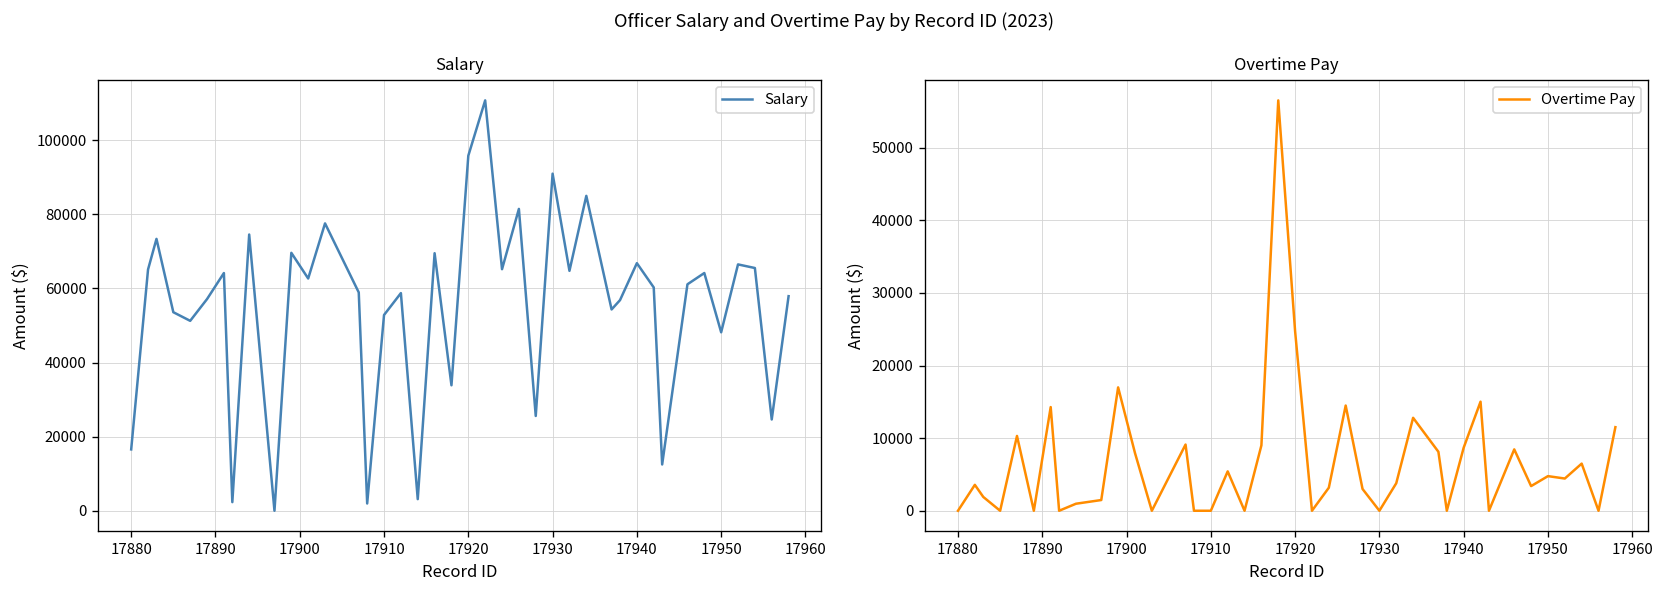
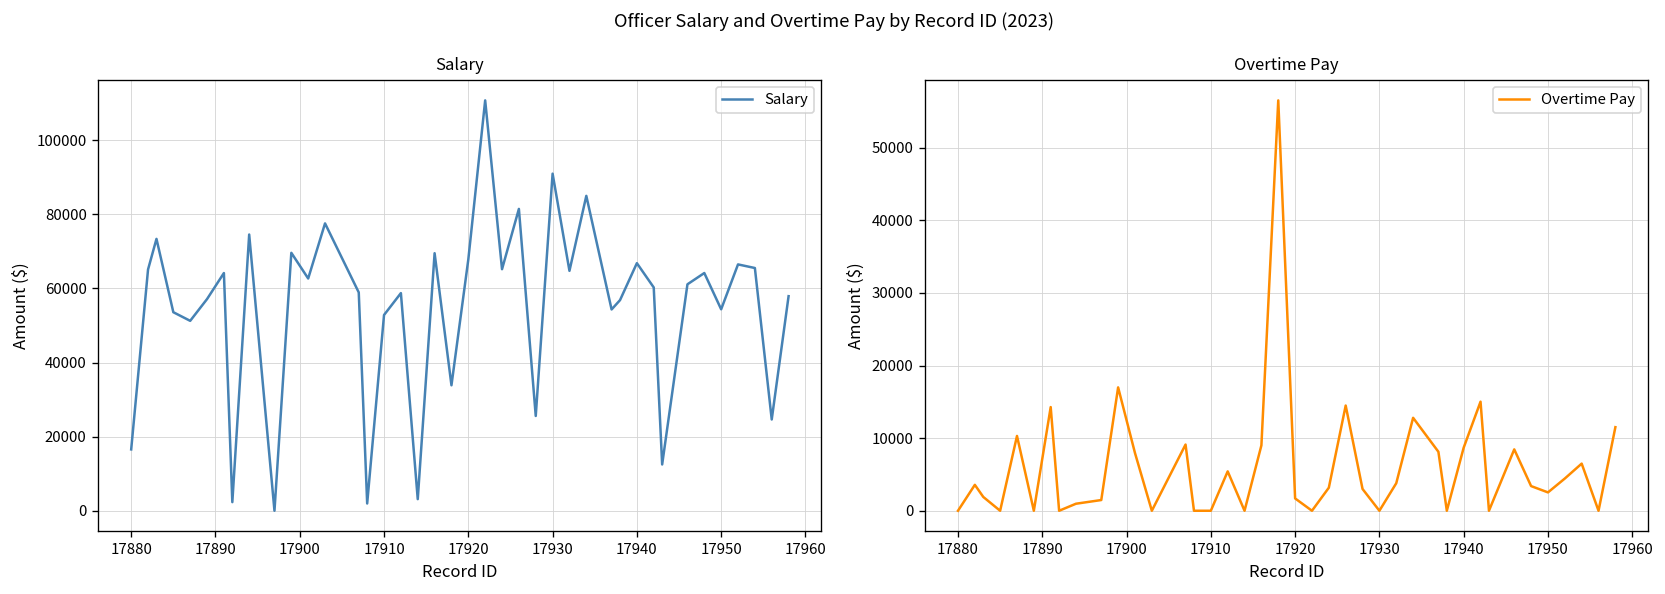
Salary, 17920: 96000 -> 68000
Salary, 17950: 48000 -> 54000
Overtime Pay, 17920: 25000 -> 2000
Overtime Pay, 17950: 5000 -> 3000
